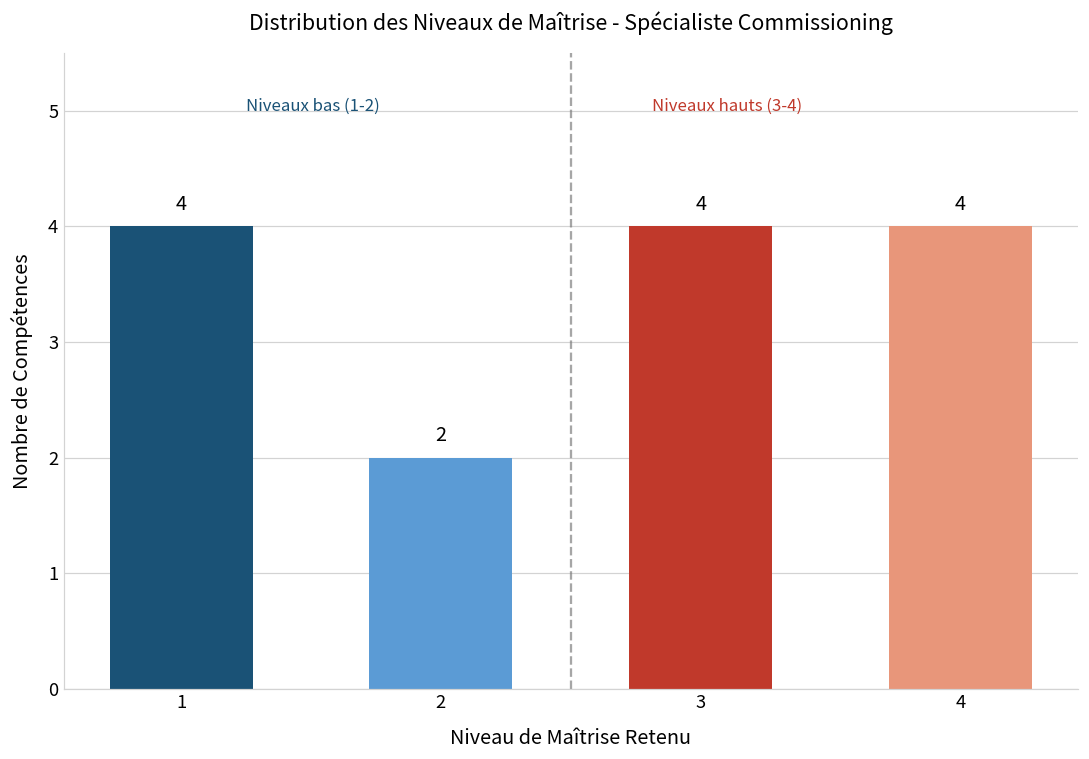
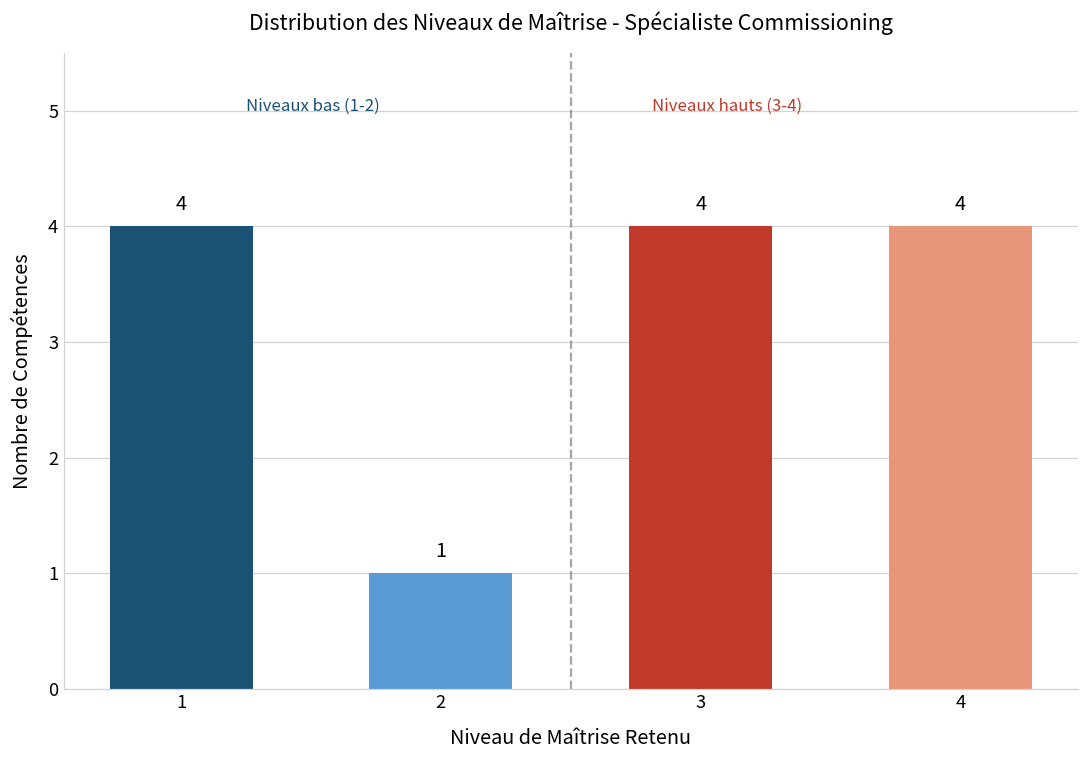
2: 2 -> 1
